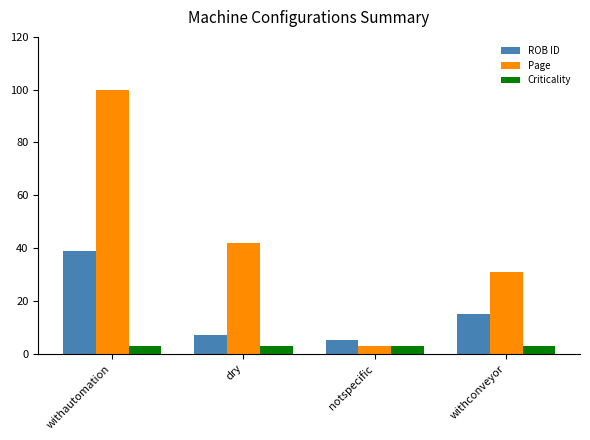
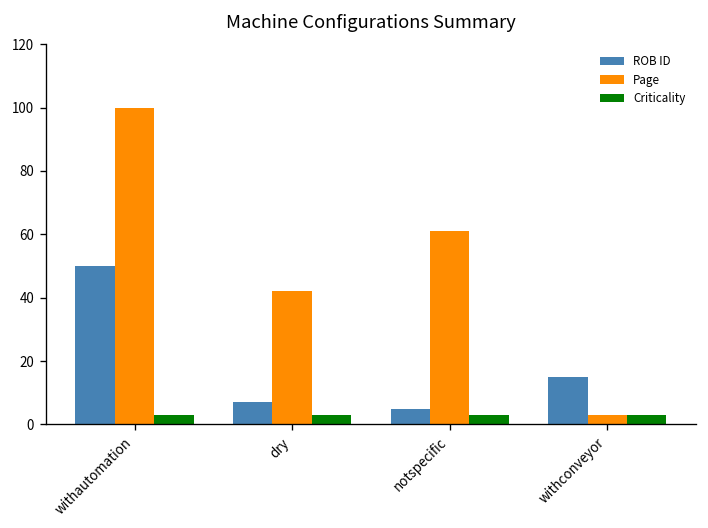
ROB ID, withautomation: 39 -> 50
Page, notspecific: 3 -> 61
Page, withconveyor: 31 -> 3
